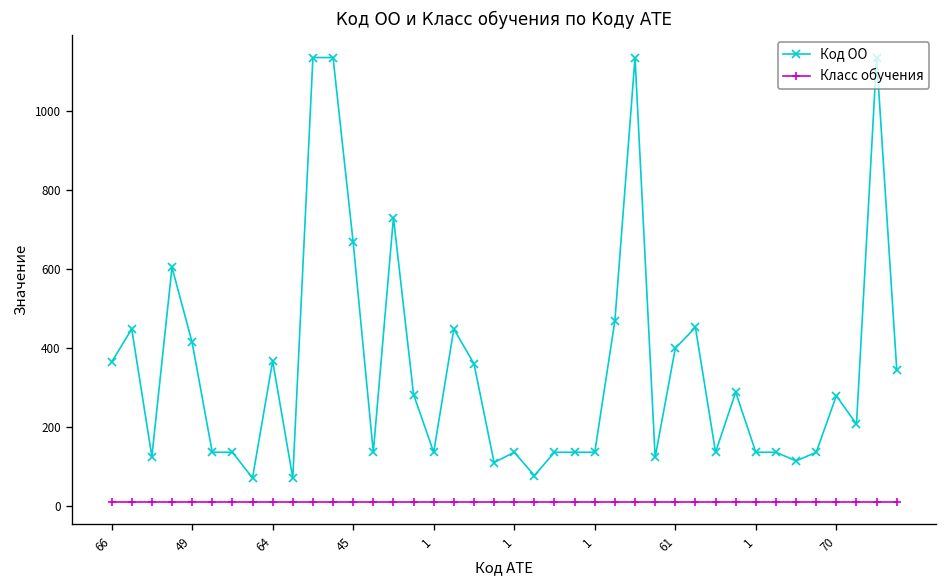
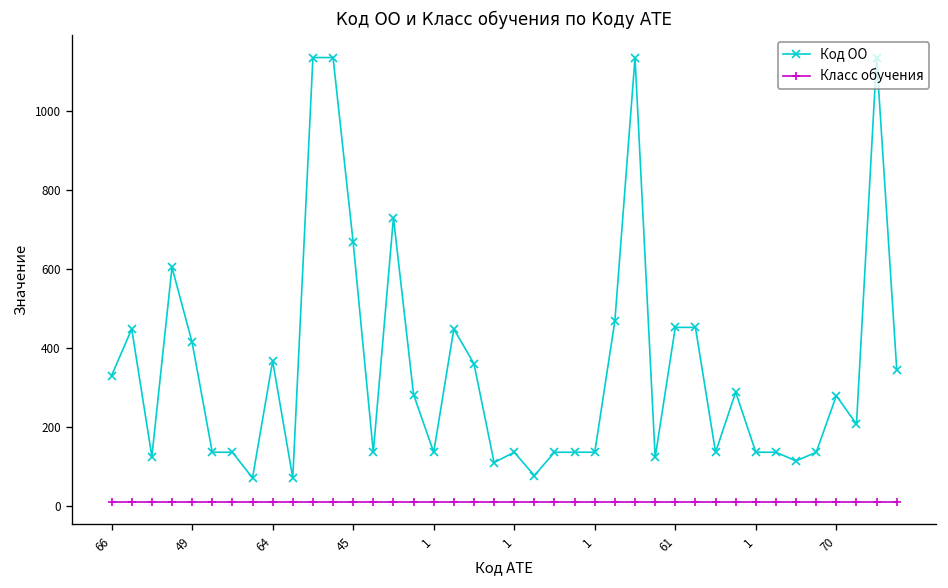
Код ОО, 66: 370 -> 330
Код ОО, 61: 400 -> 450
